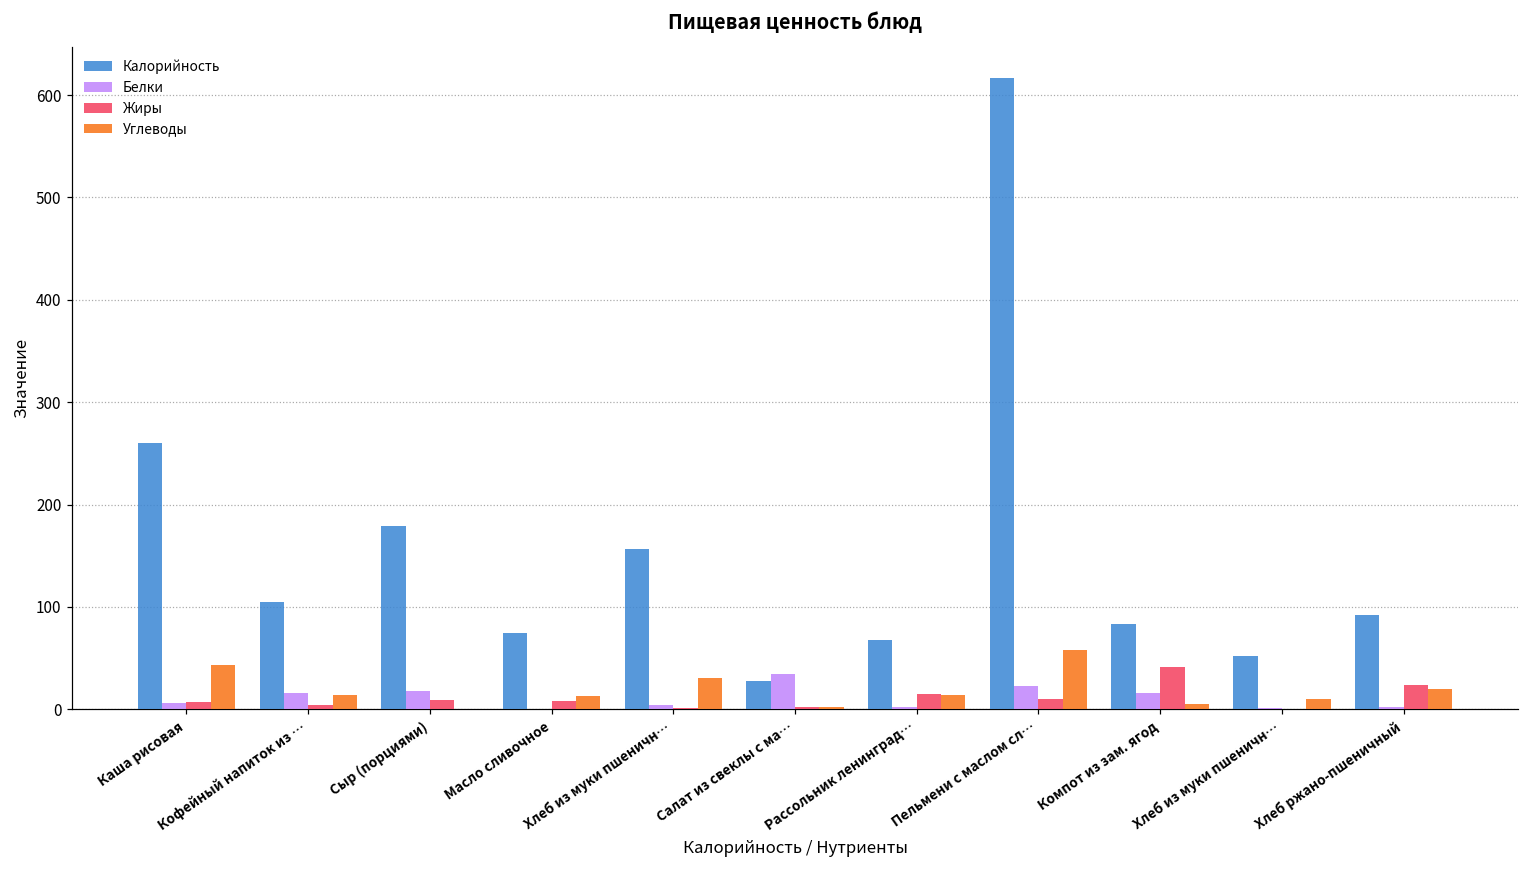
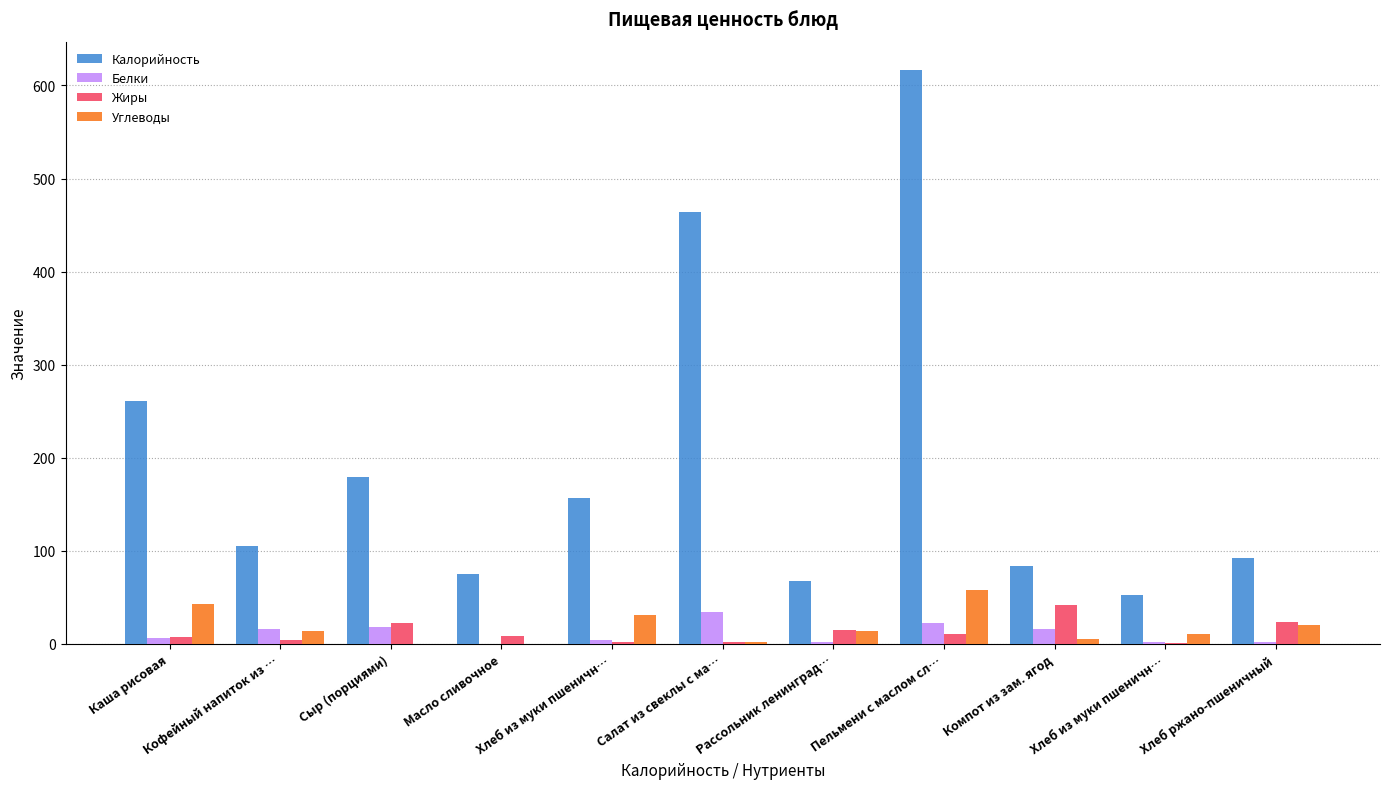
Жиры, Сыр (порциями): 10 -> 20
Углеводы, Масло сливочное: 10 -> 0
Калорийность, Салат из свеклы с ма…: 30 -> 460
